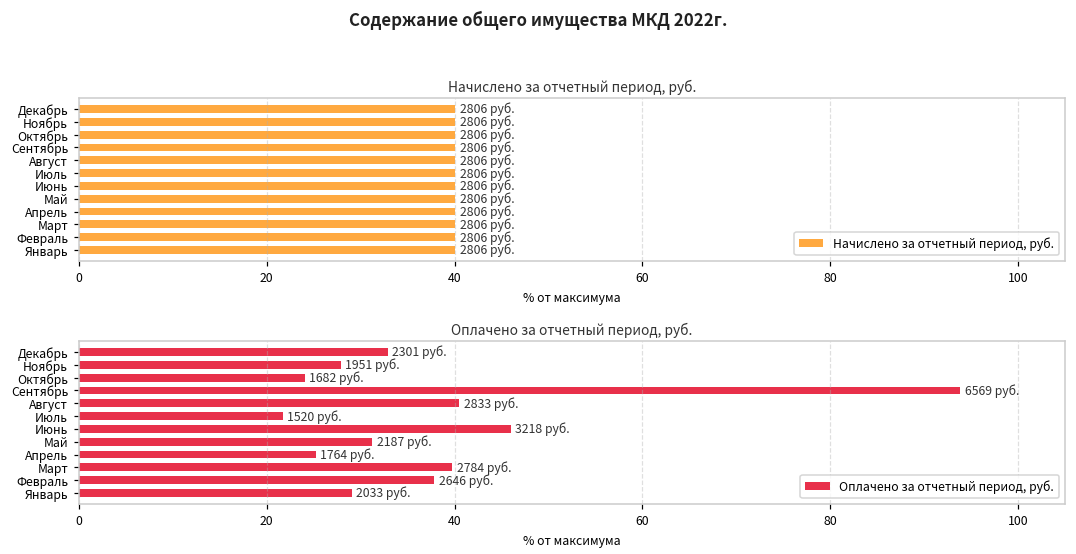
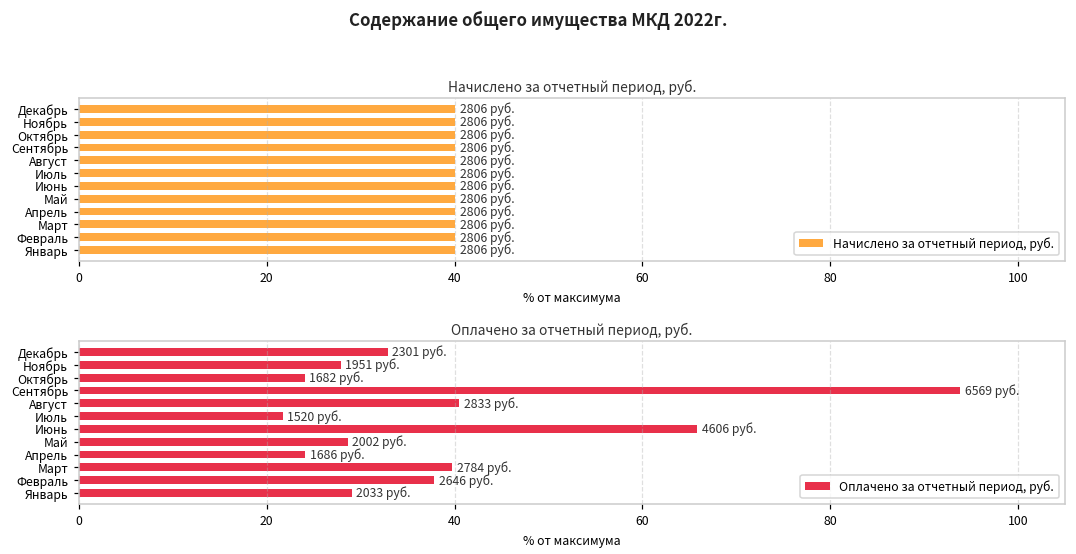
Оплачено за отчетный период, руб., Июнь: 3218 -> 4606
Оплачено за отчетный период, руб., Май: 2187 -> 2002
Оплачено за отчетный период, руб., Апрель: 1764 -> 1686
